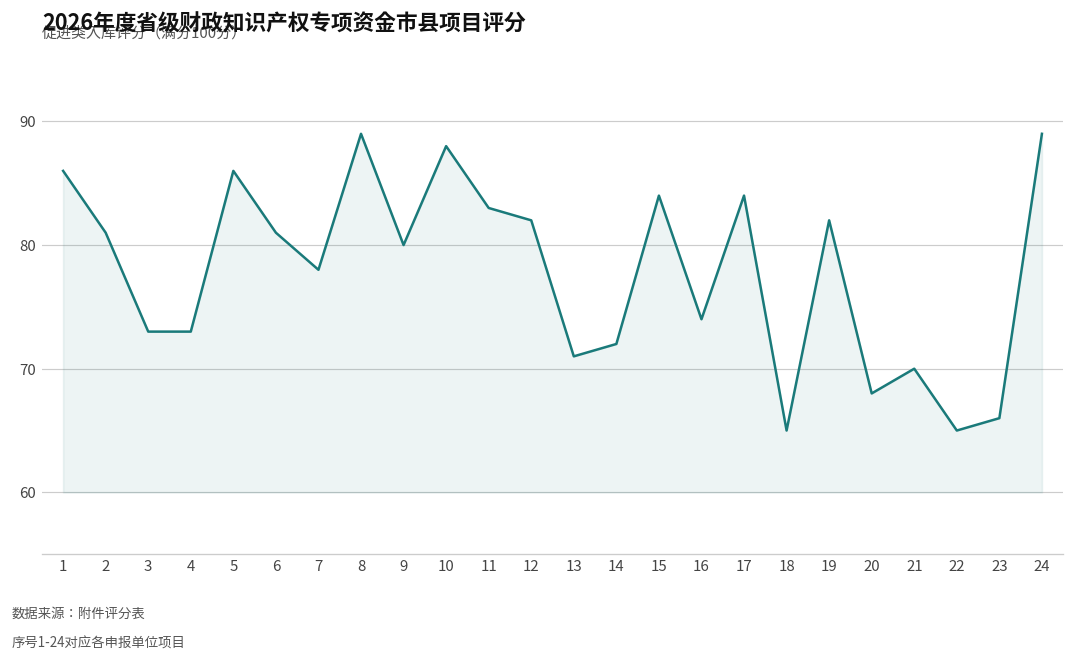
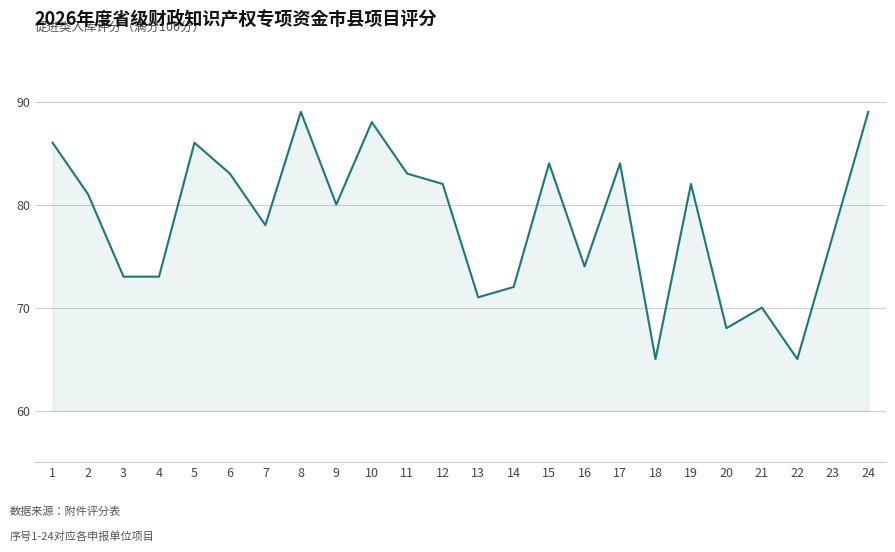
6: 81 -> 83
23: 66 -> 77
